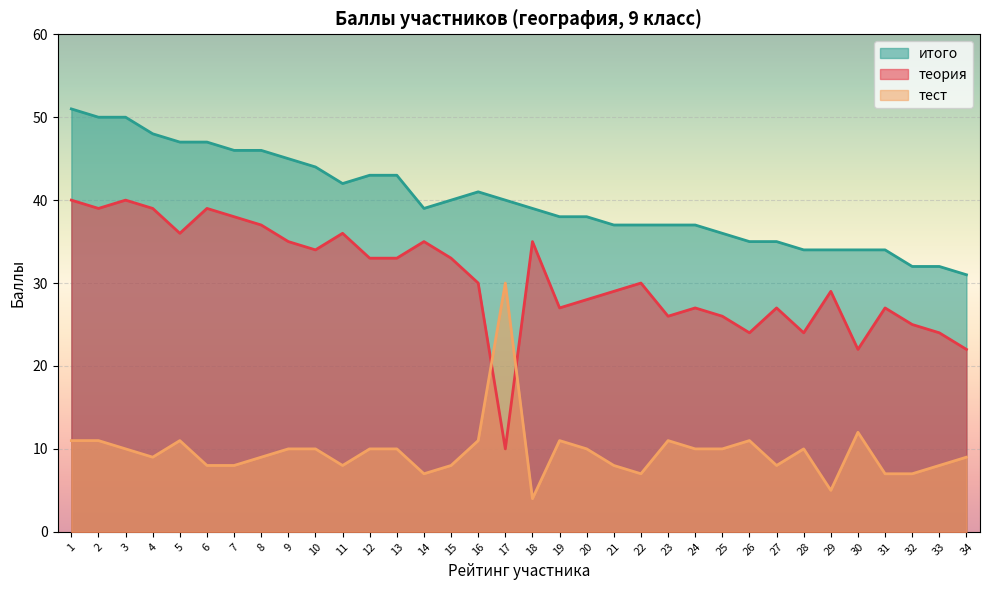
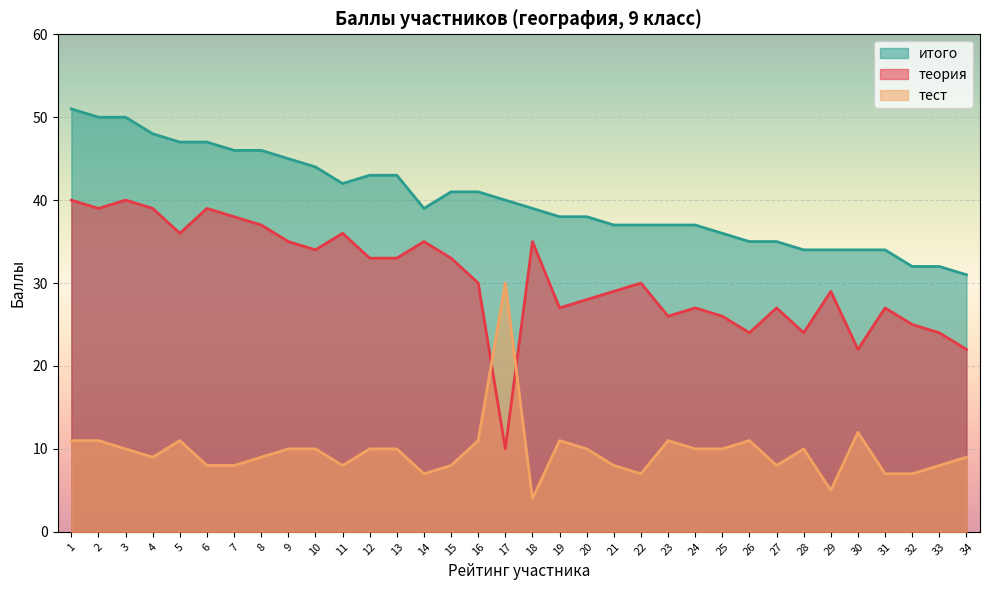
итого, 15: 40 -> 41
